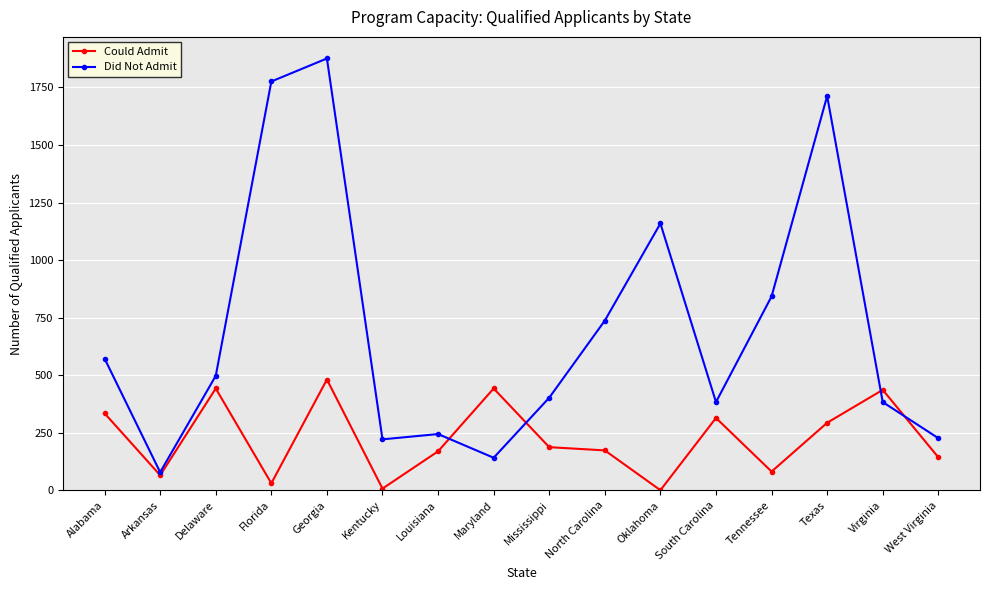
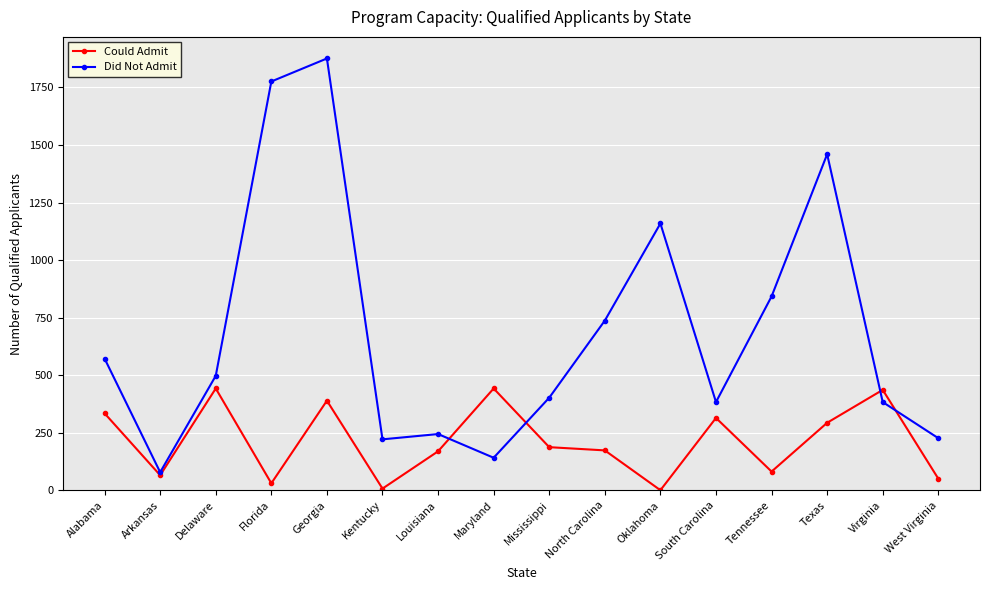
Could Admit, Georgia: 480 -> 390
Did Not Admit, Texas: 1710 -> 1460
Could Admit, West Virginia: 140 -> 50
